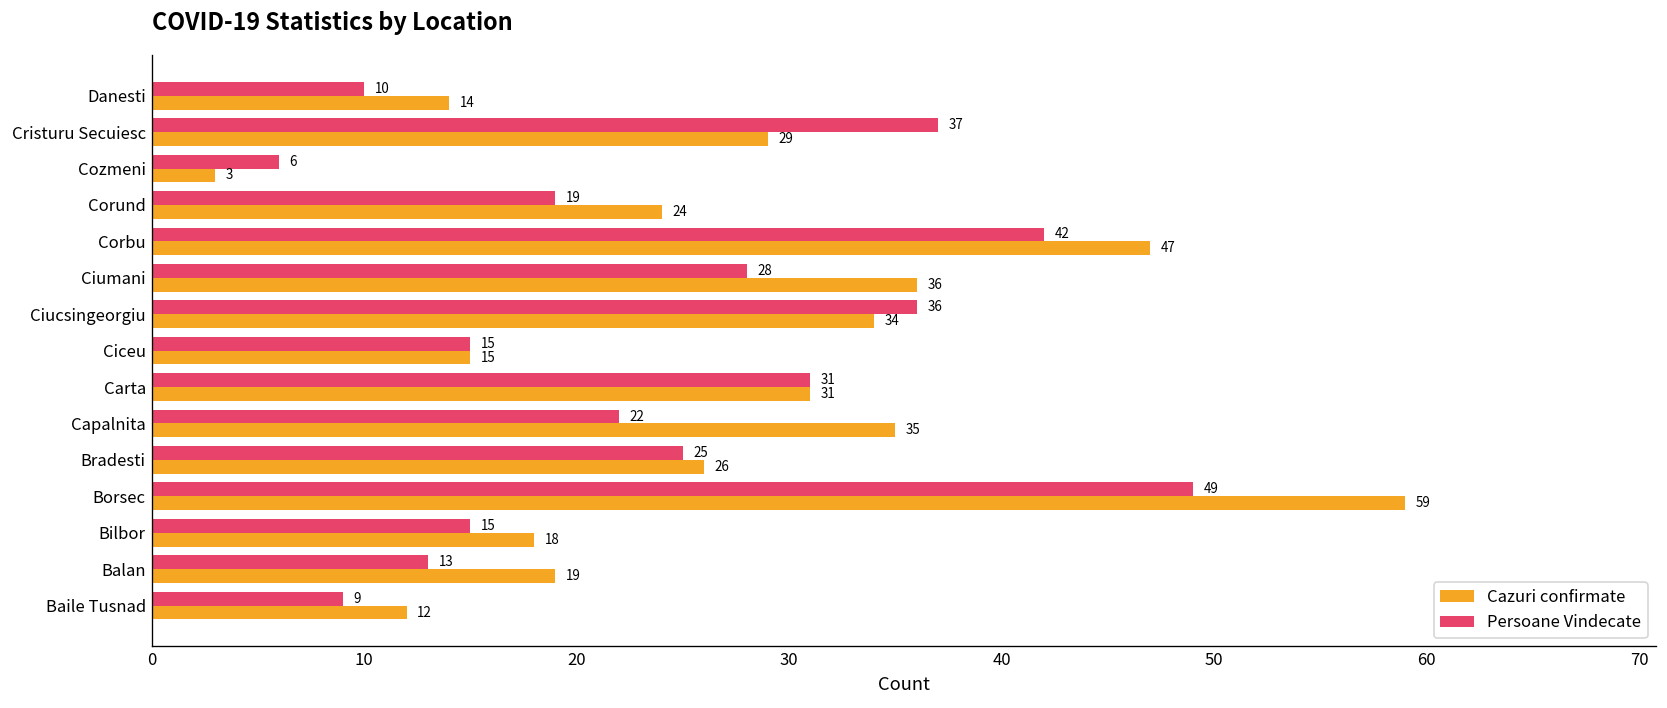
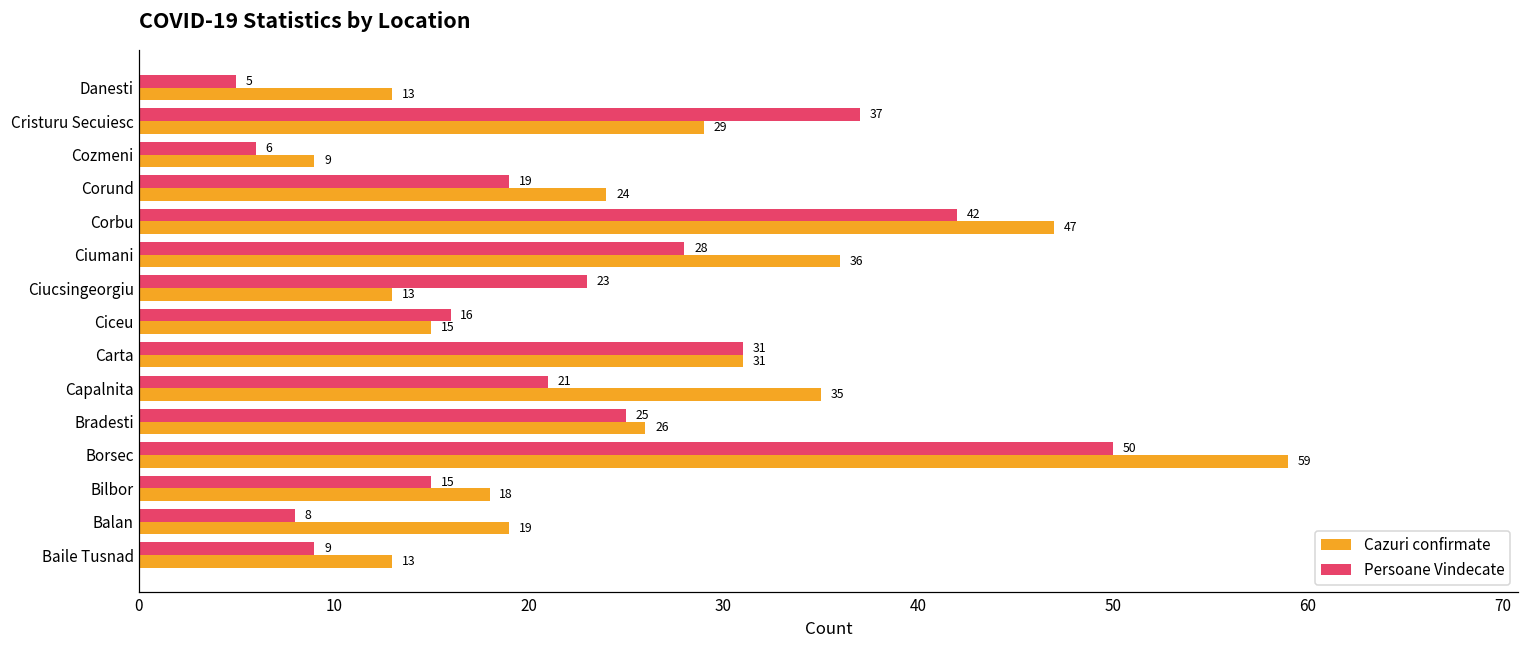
Persoane Vindecate, Danesti: 10 -> 5
Cazuri confirmate, Danesti: 14 -> 13
Cazuri confirmate, Cozmeni: 3 -> 9
Persoane Vindecate, Ciucsingeorgiu: 36 -> 23
Cazuri confirmate, Ciucsingeorgiu: 34 -> 13
Persoane Vindecate, Ciceu: 15 -> 16
Persoane Vindecate, Capalnita: 22 -> 21
Persoane Vindecate, Borsec: 49 -> 50
Persoane Vindecate, Balan: 13 -> 8
Cazuri confirmate, Baile Tusnad: 12 -> 13
